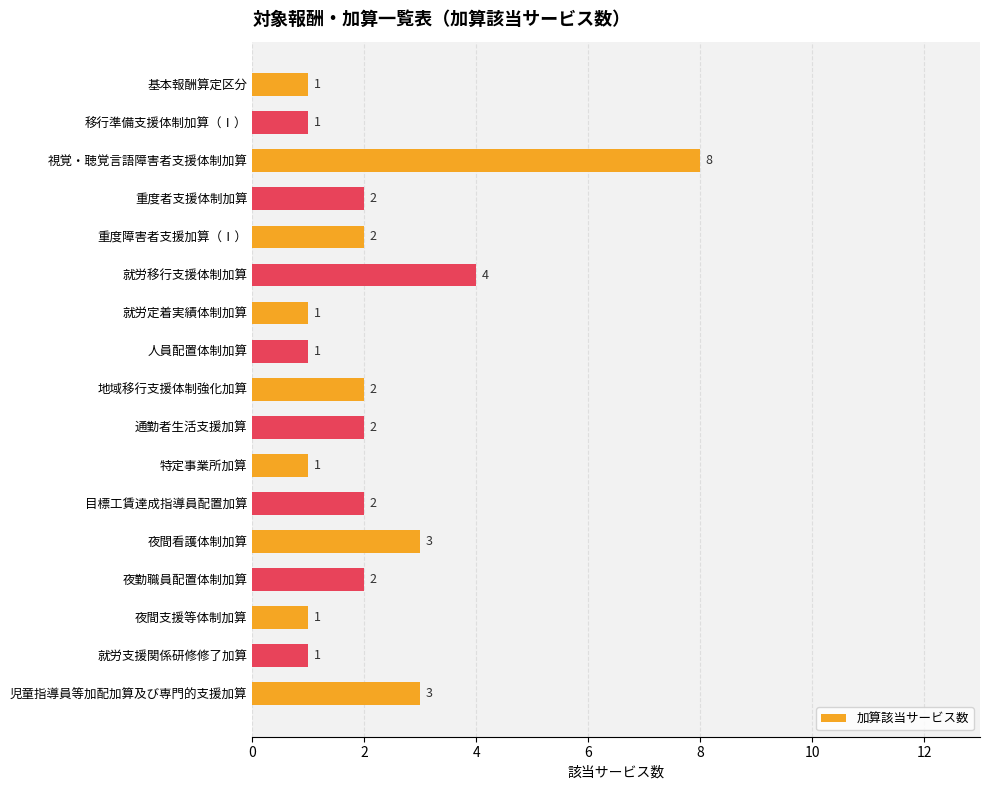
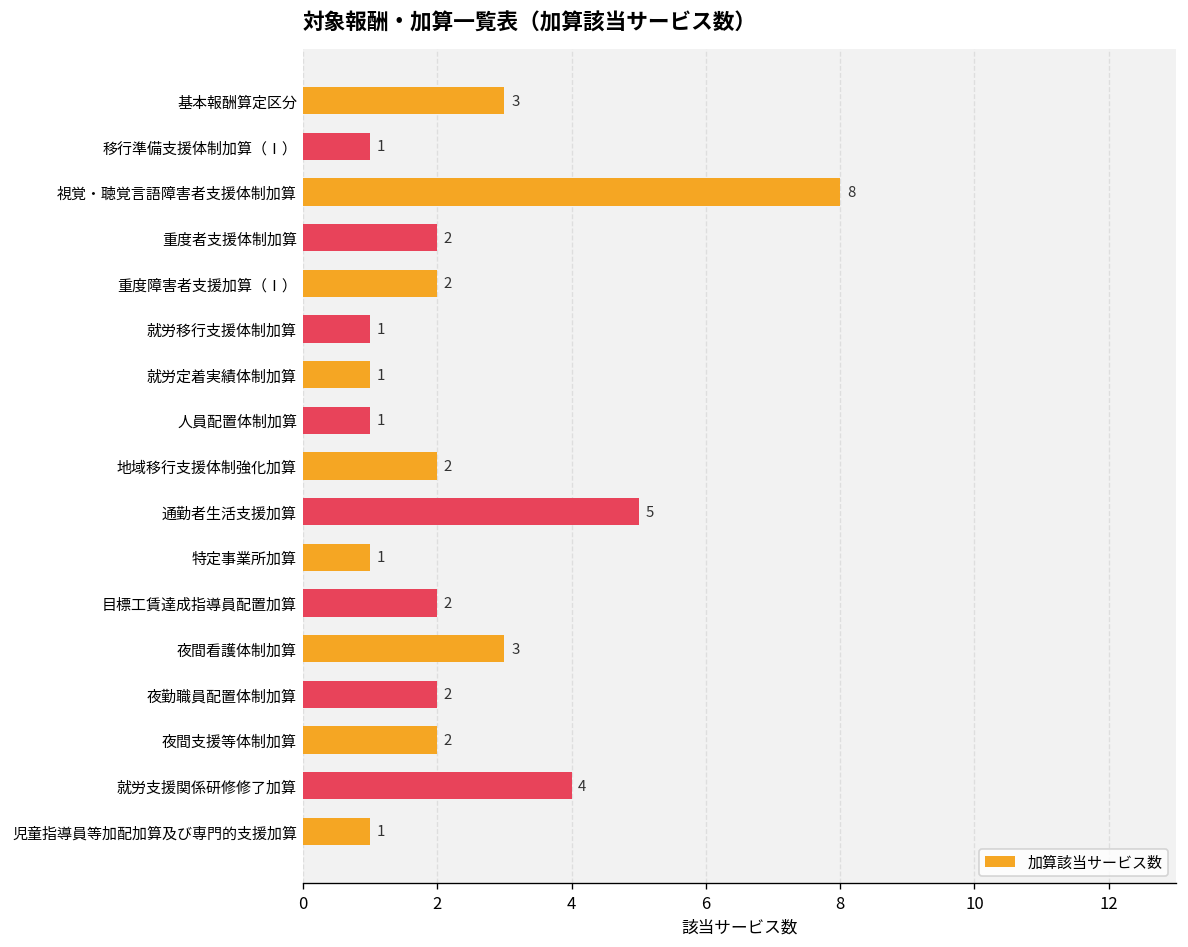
基本報酬算定区分: 1 -> 3
就労移行支援体制加算: 4 -> 1
通勤者生活支援加算: 2 -> 5
夜間支援等体制加算: 1 -> 2
就労支援関係研修修了加算: 1 -> 4
児童指導員等加配加算及び専門的支援加算: 3 -> 1
